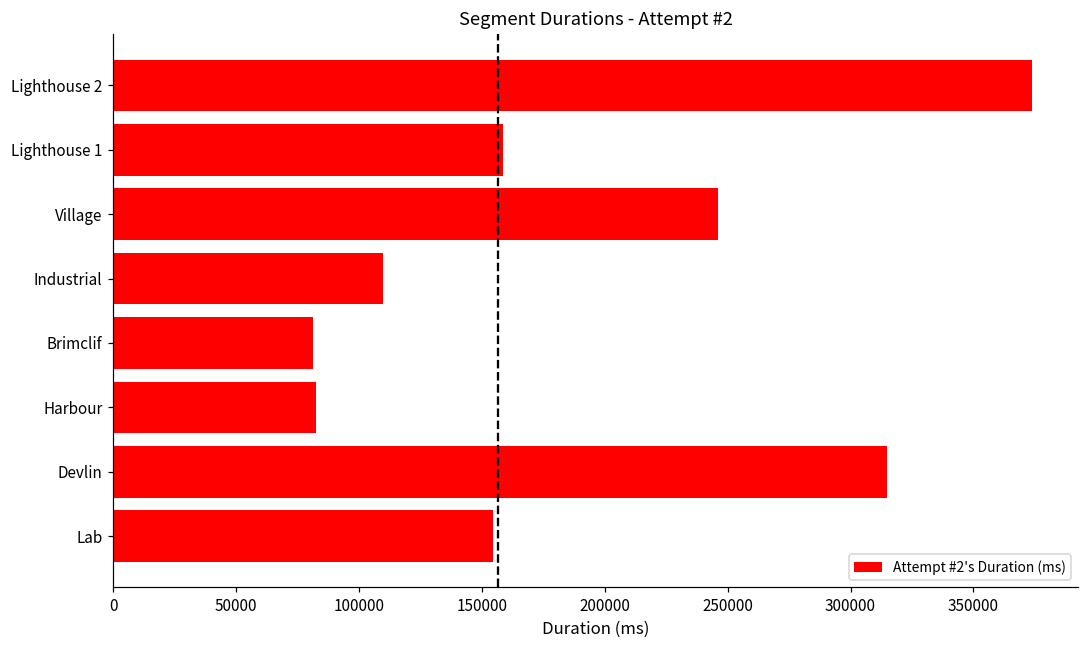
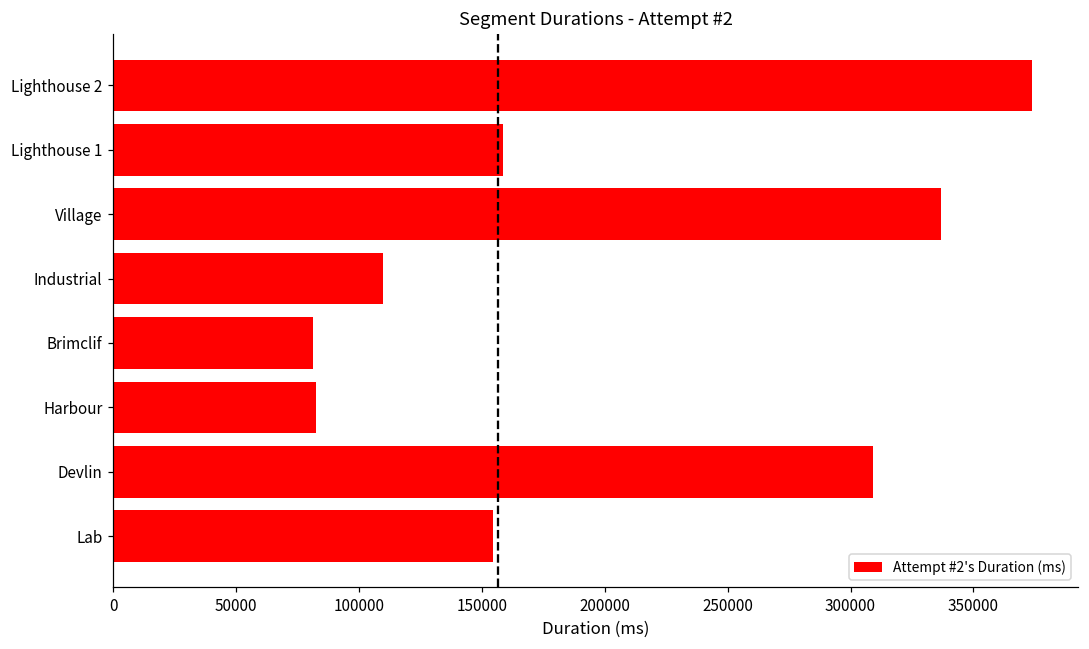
Village: 246000 -> 337000
Devlin: 315000 -> 309000
